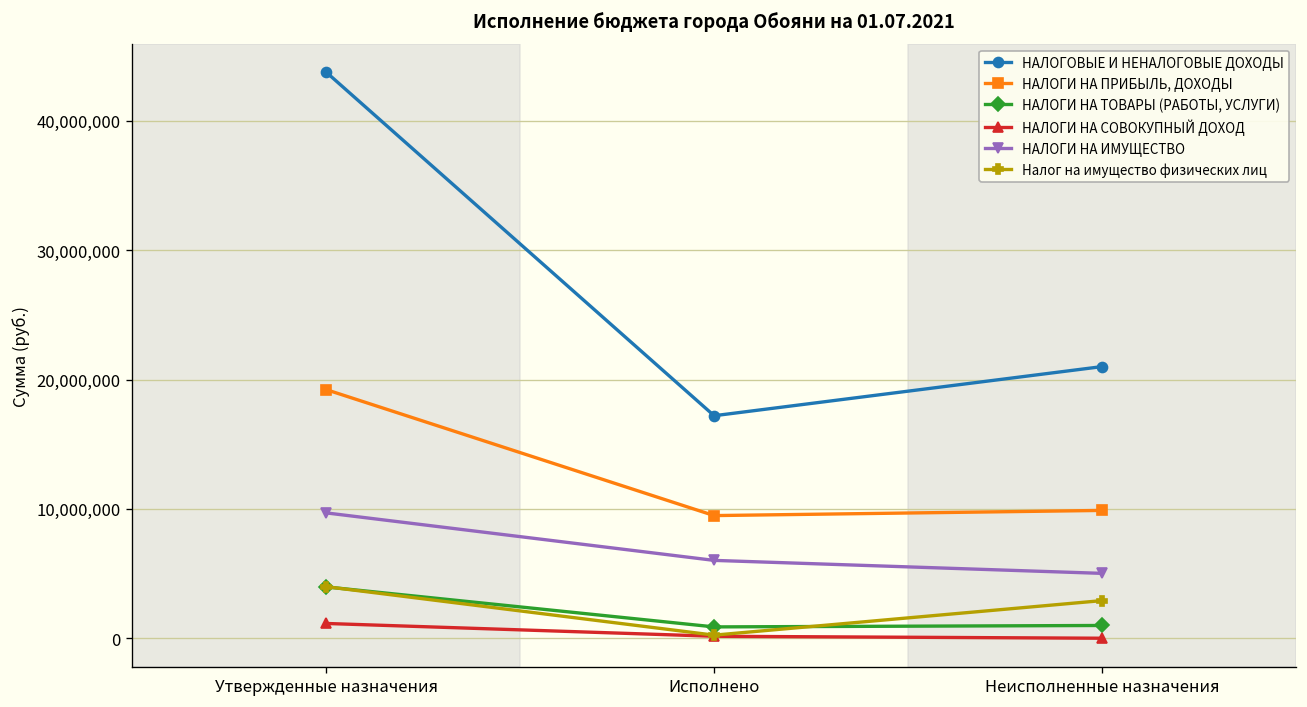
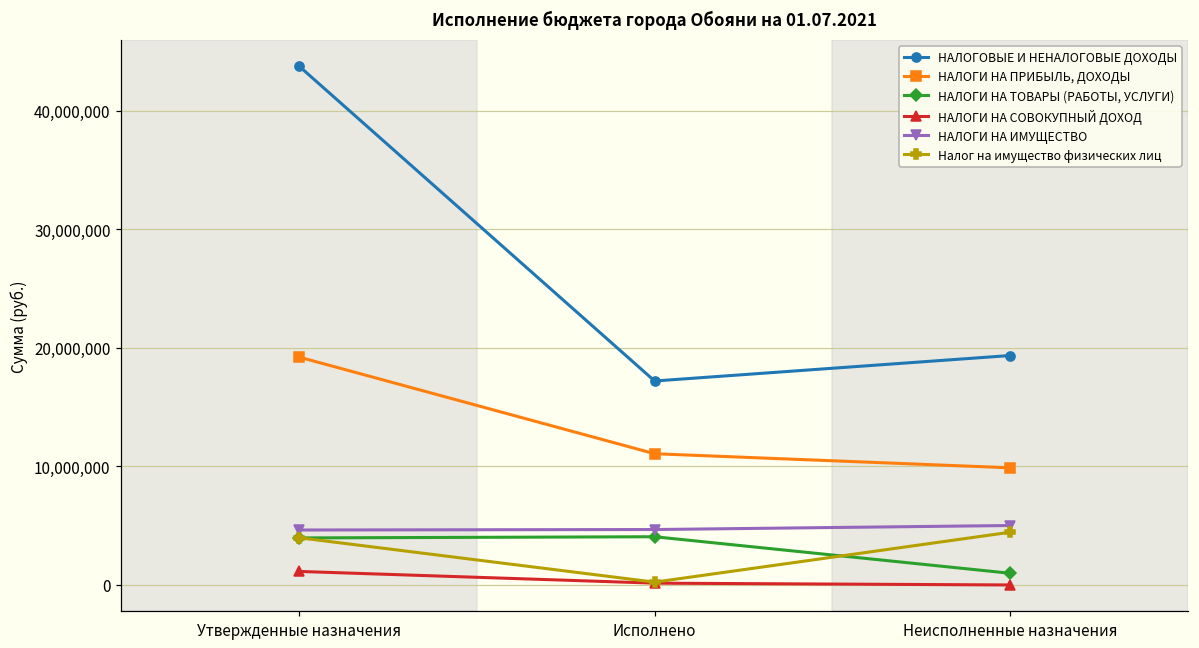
НАЛОГИ НА ИМУЩЕСТВО, Утвержденные назначения: 9,700,000 -> 4,600,000
НАЛОГИ НА ПРИБЫЛЬ, ДОХОДЫ, Исполнено: 9,500,000 -> 11,100,000
НАЛОГИ НА ТОВАРЫ (РАБОТЫ, УСЛУГИ), Исполнено: 900,000 -> 4,100,000
НАЛОГИ НА ИМУЩЕСТВО, Исполнено: 6,000,000 -> 4,700,000
НАЛОГОВЫЕ И НЕНАЛОГОВЫЕ ДОХОДЫ, Неисполненные назначения: 21,000,000 -> 19,400,000
Налог на имущество физических лиц, Неисполненные назначения: 2,900,000 -> 4,400,000
